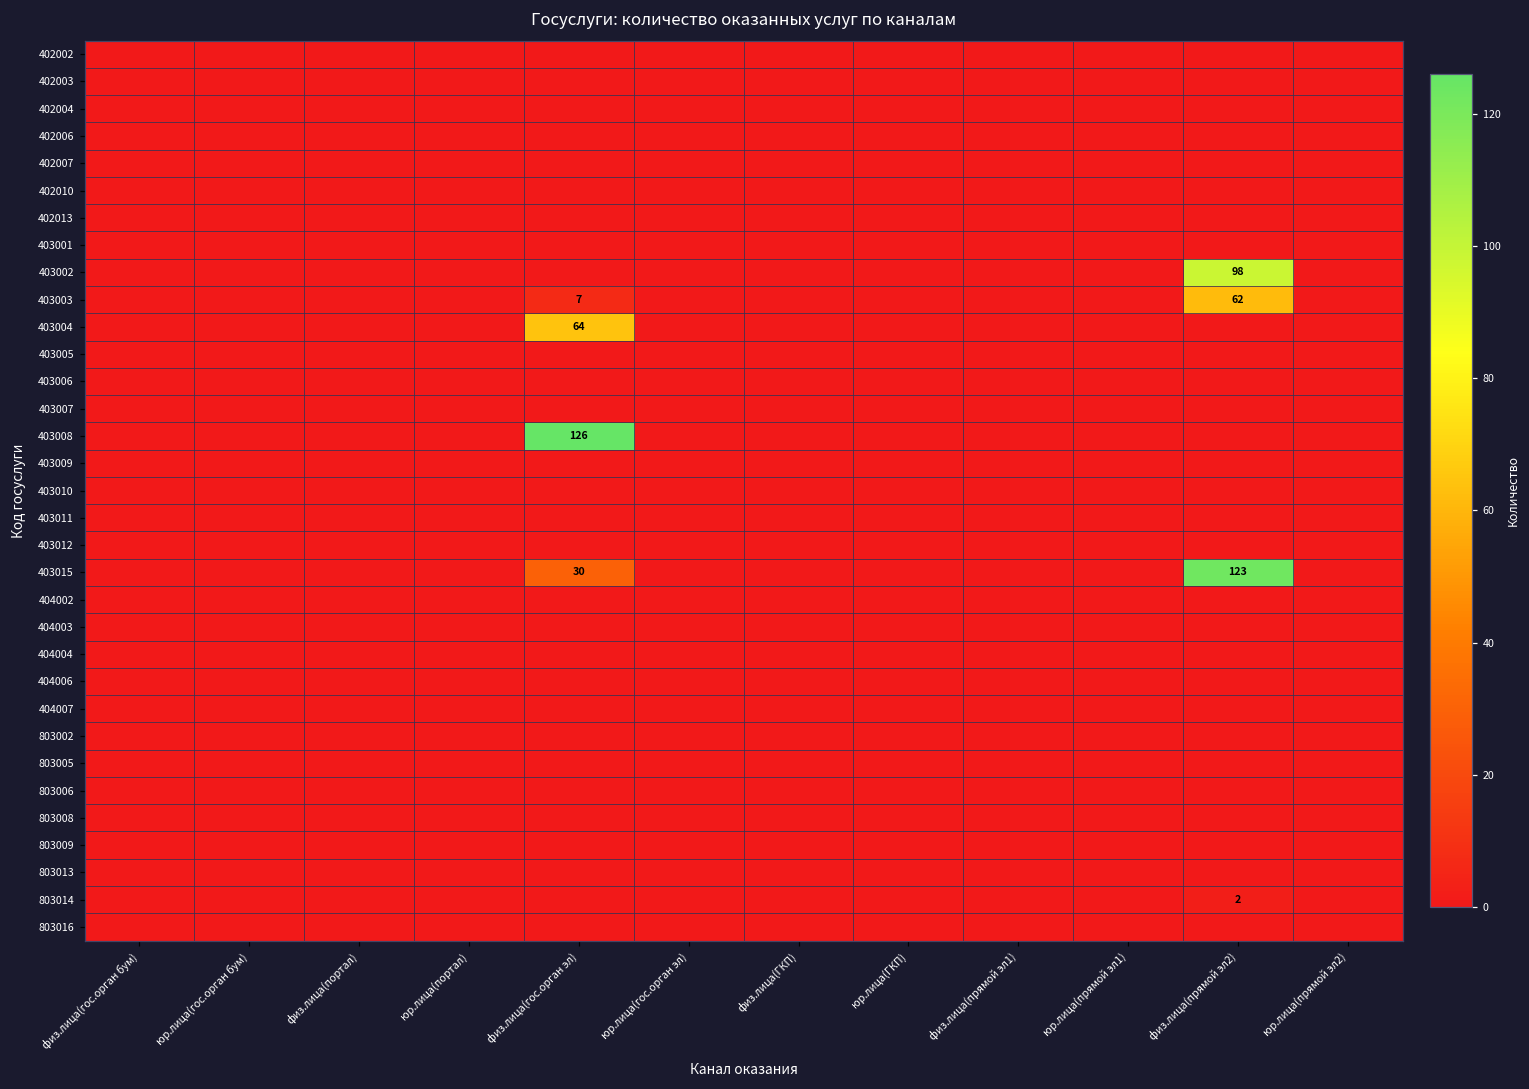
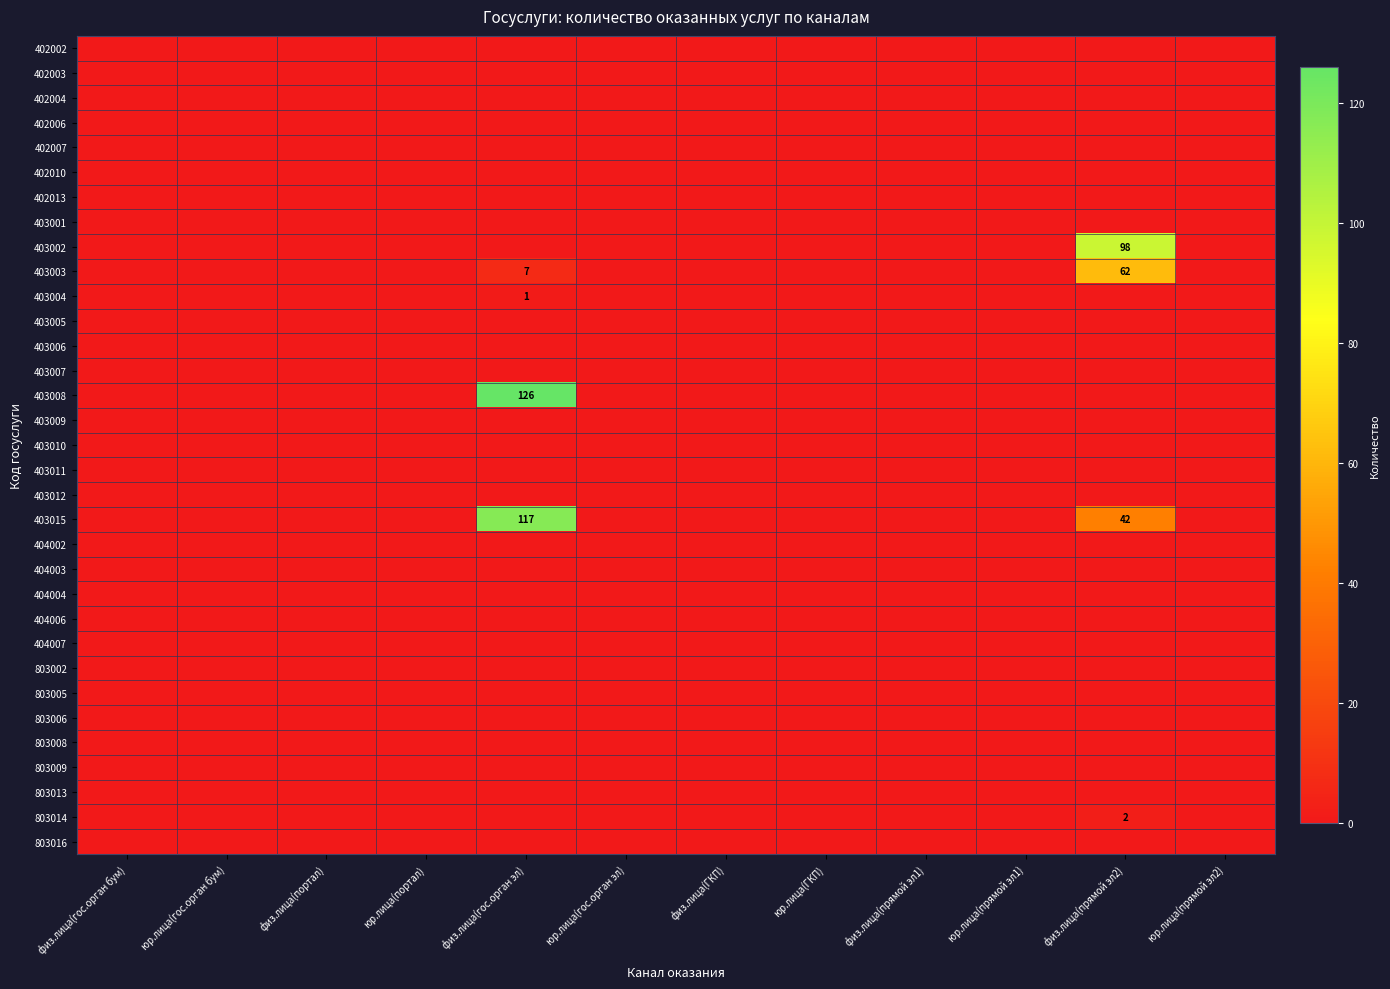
403004, физ.лица(гос.орган эл): 64 -> 1
403015, физ.лица(гос.орган эл): 30 -> 117
403015, физ.лица(прямой эл2): 123 -> 42
